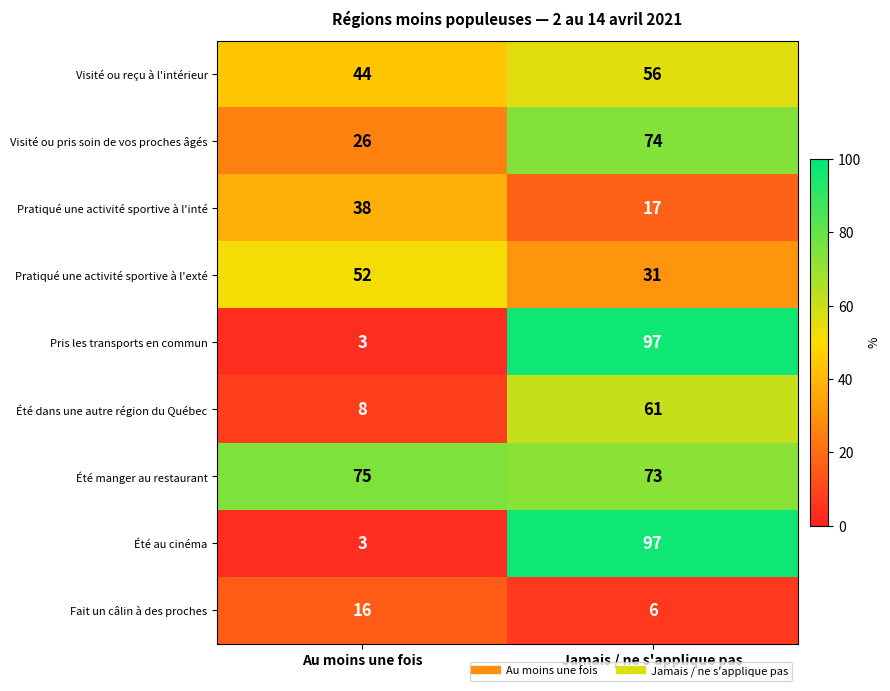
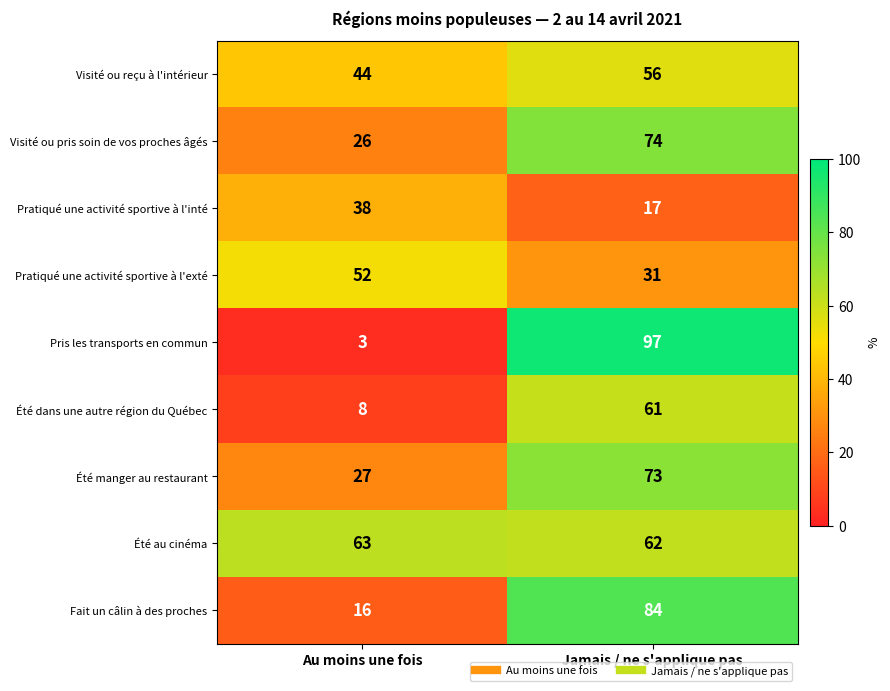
Été manger au restaurant, Au moins une fois: 75 -> 27
Été au cinéma, Au moins une fois: 3 -> 63
Été au cinéma, Jamais / ne s'applique pas: 97 -> 62
Fait un câlin à des proches, Jamais / ne s'applique pas: 6 -> 84
